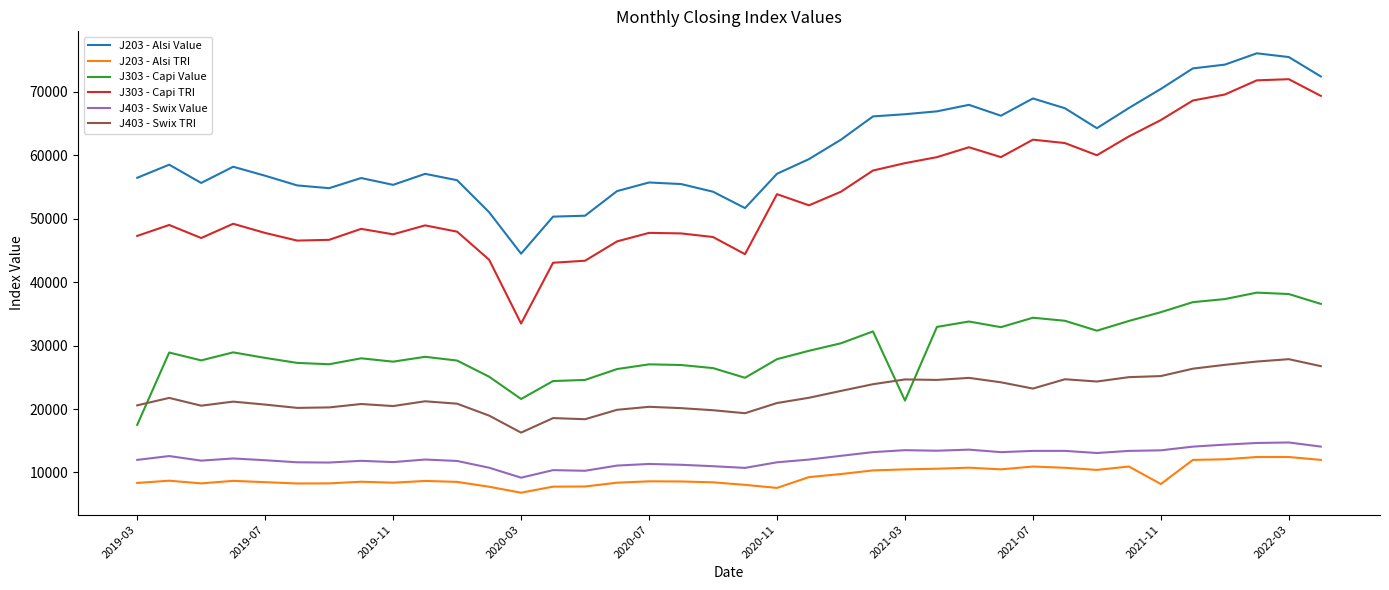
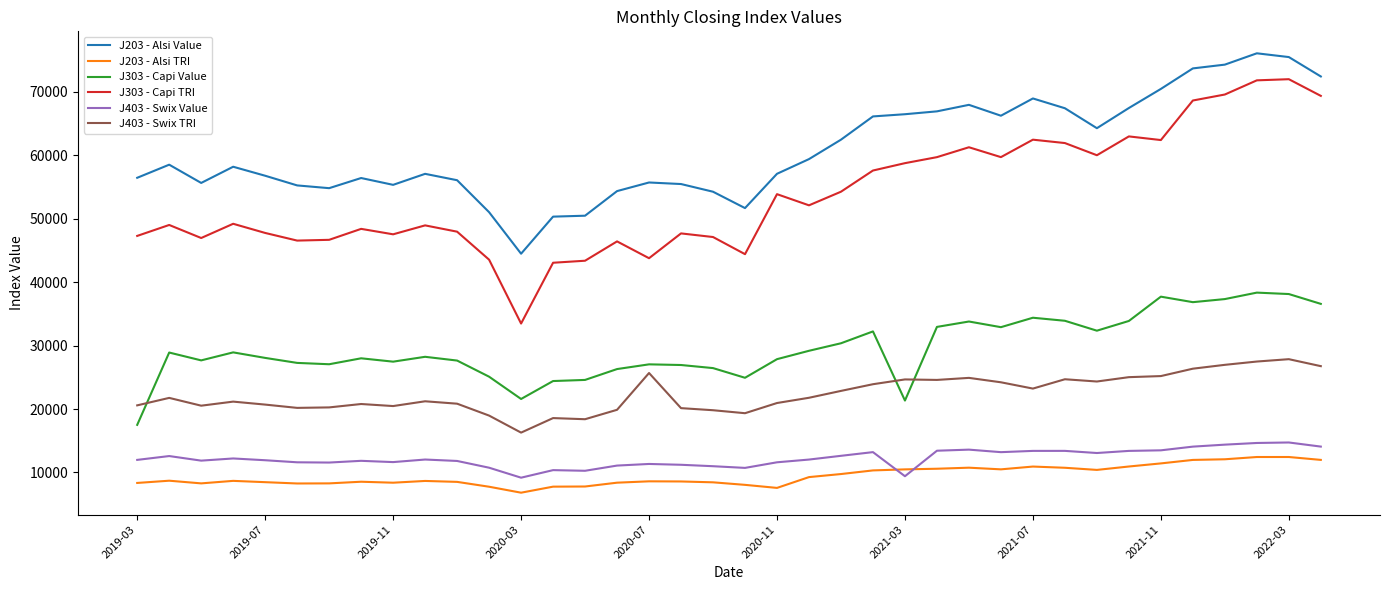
J303 - Capi TRI, 2020-07: 48000 -> 44000
J403 - Swix TRI, 2020-07: 20000 -> 26000
J403 - Swix Value, 2021-03: 14000 -> 9000
J203 - Alsi TRI, 2021-11: 8000 -> 11000
J303 - Capi Value, 2021-11: 35000 -> 38000
J303 - Capi TRI, 2021-11: 66000 -> 62000
